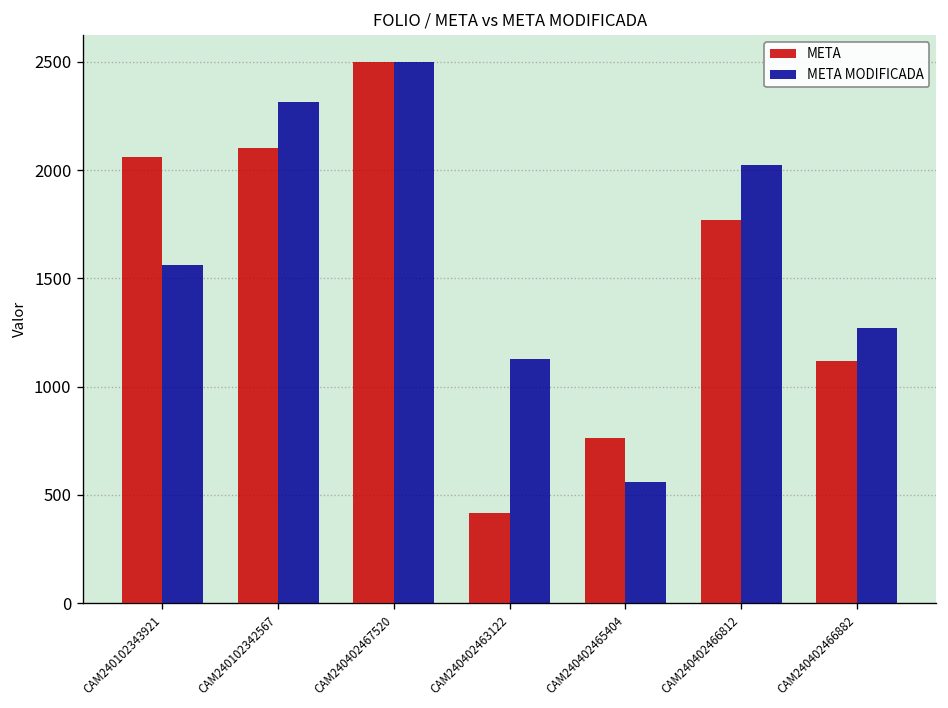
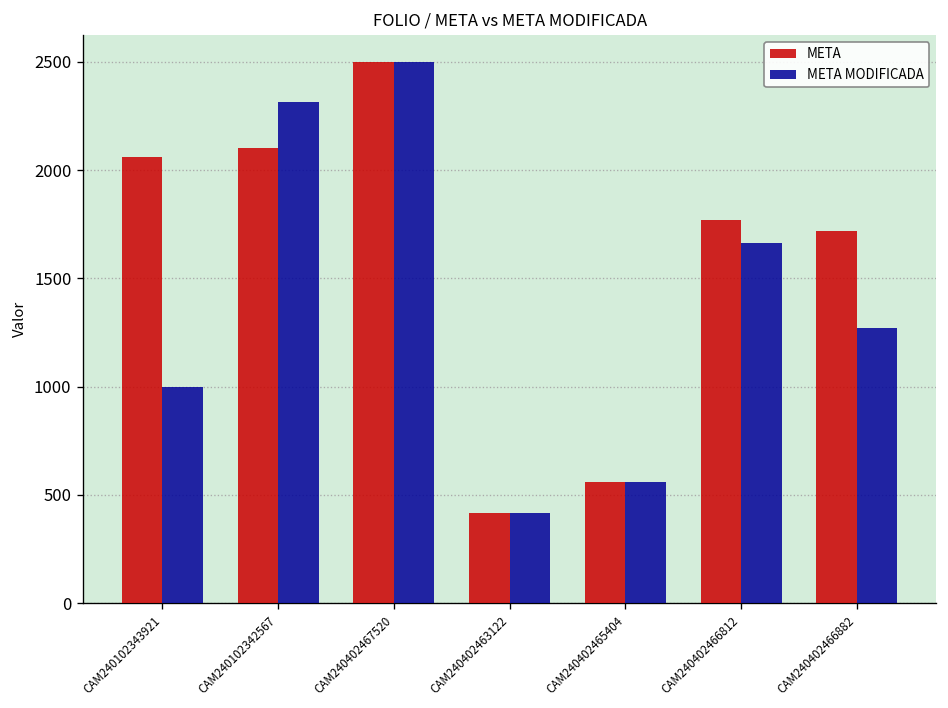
META MODIFICADA, CAM240102343921: 1560 -> 1000
META MODIFICADA, CAM240402463122: 1130 -> 420
META, CAM240402465404: 760 -> 560
META MODIFICADA, CAM240402466812: 2020 -> 1660
META, CAM240402466882: 1120 -> 1720
